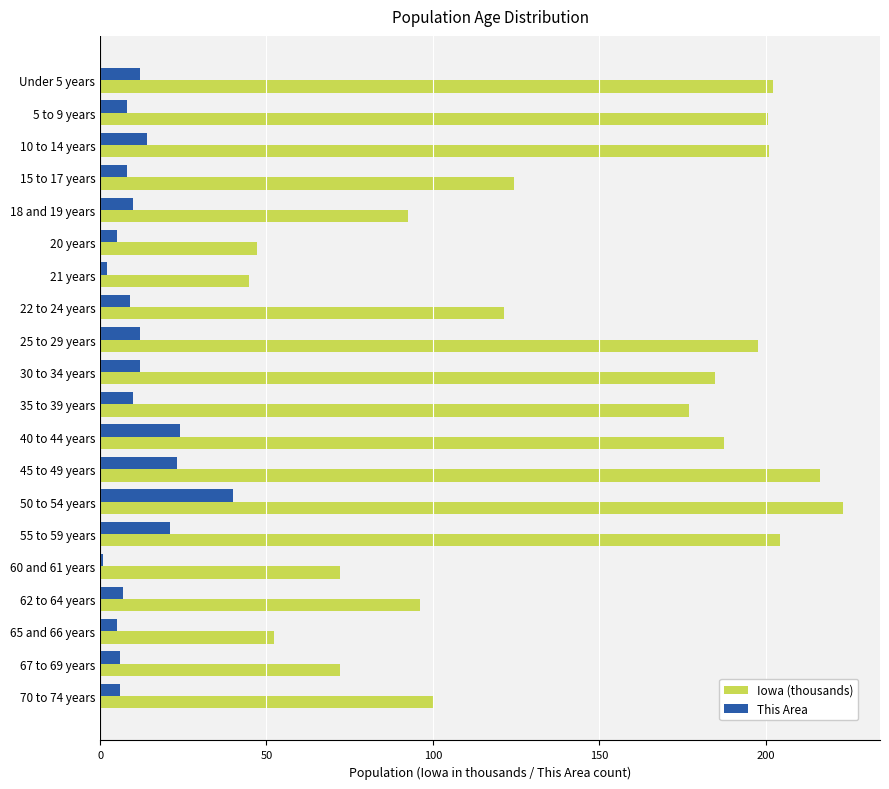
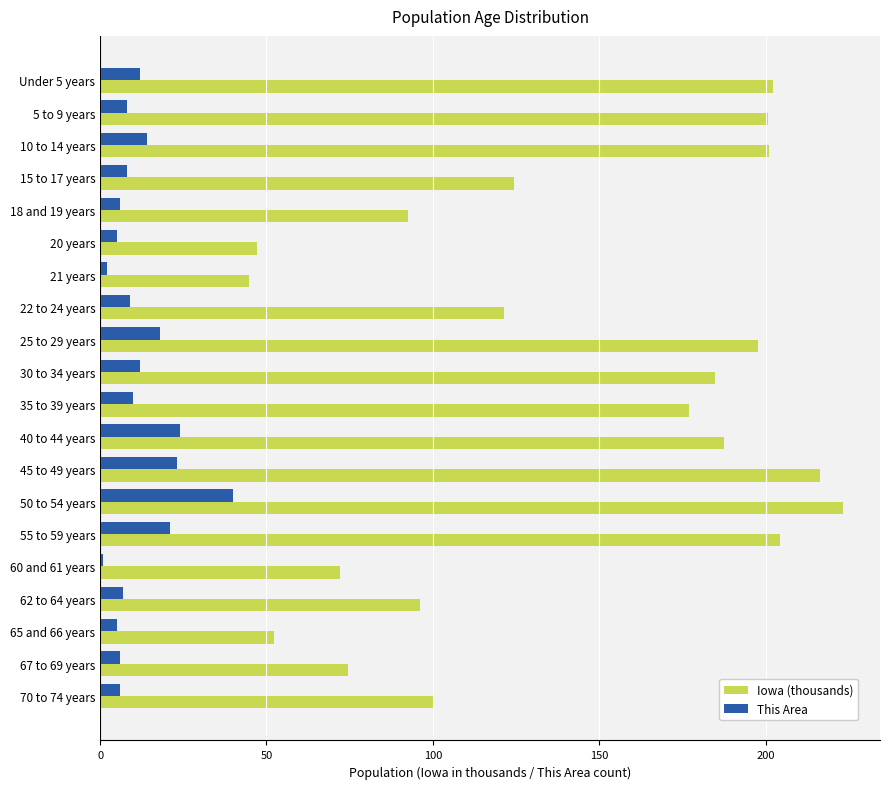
This Area, 18 and 19 years: 10 -> 6
This Area, 25 to 29 years: 12 -> 18
Iowa (thousands), 67 to 69 years: 72 -> 75
